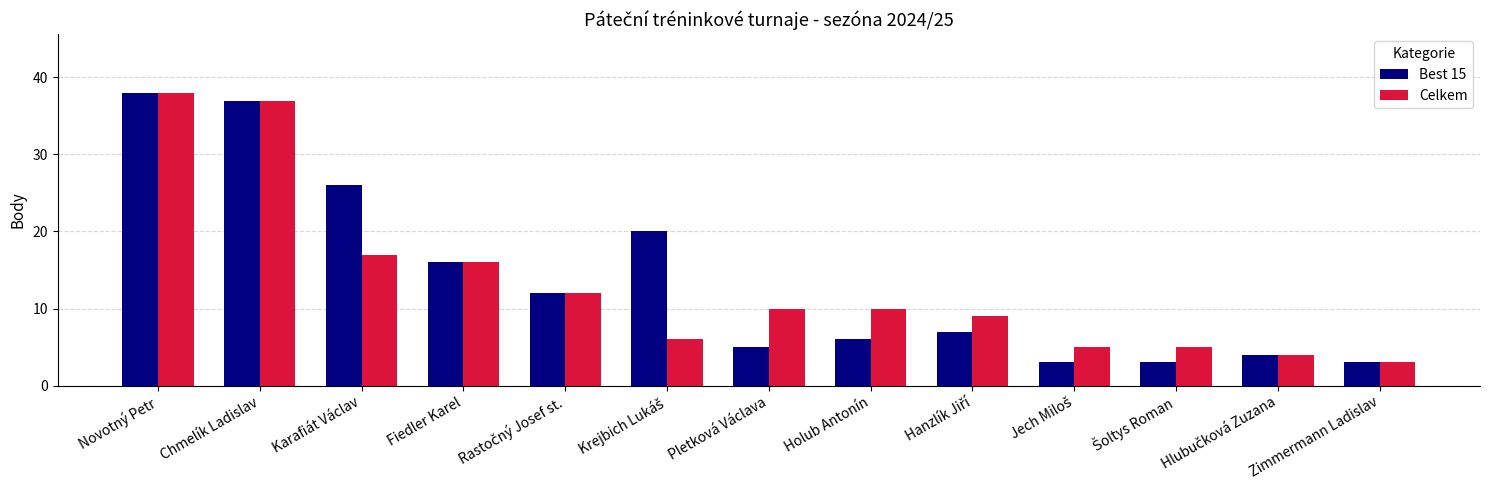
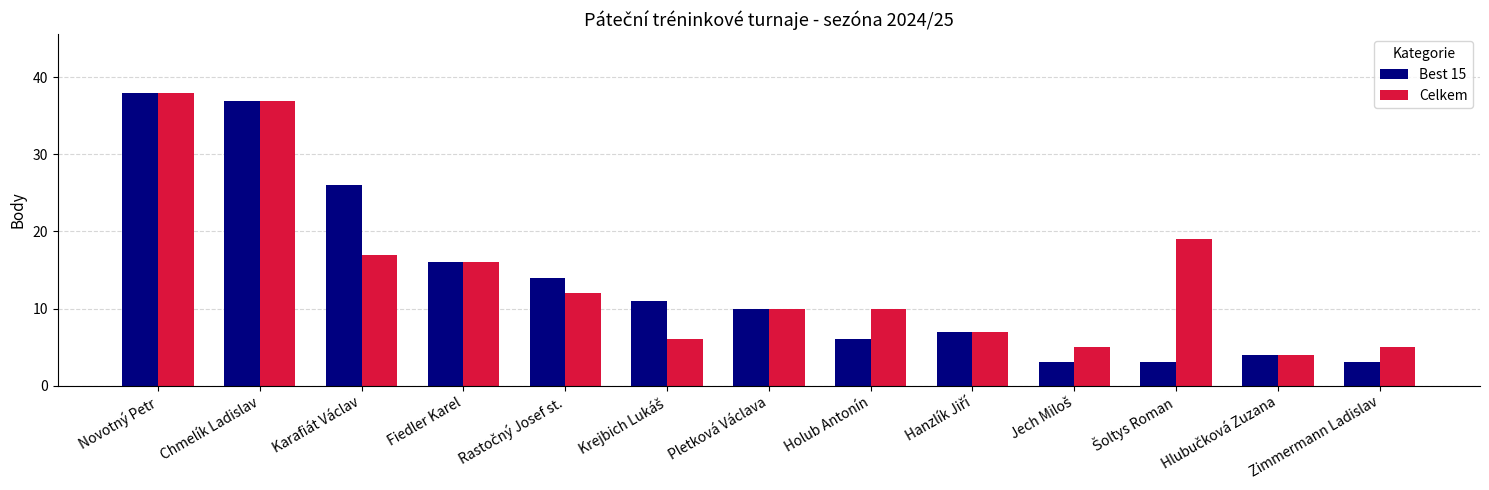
Best 15, Rastočný Josef st.: 12 -> 14
Best 15, Krejbich Lukáš: 20 -> 11
Best 15, Pletková Václava: 5 -> 10
Celkem, Hanzlík Jiří: 9 -> 7
Celkem, Šoltys Roman: 5 -> 19
Celkem, Zimmermann Ladislav: 3 -> 5
